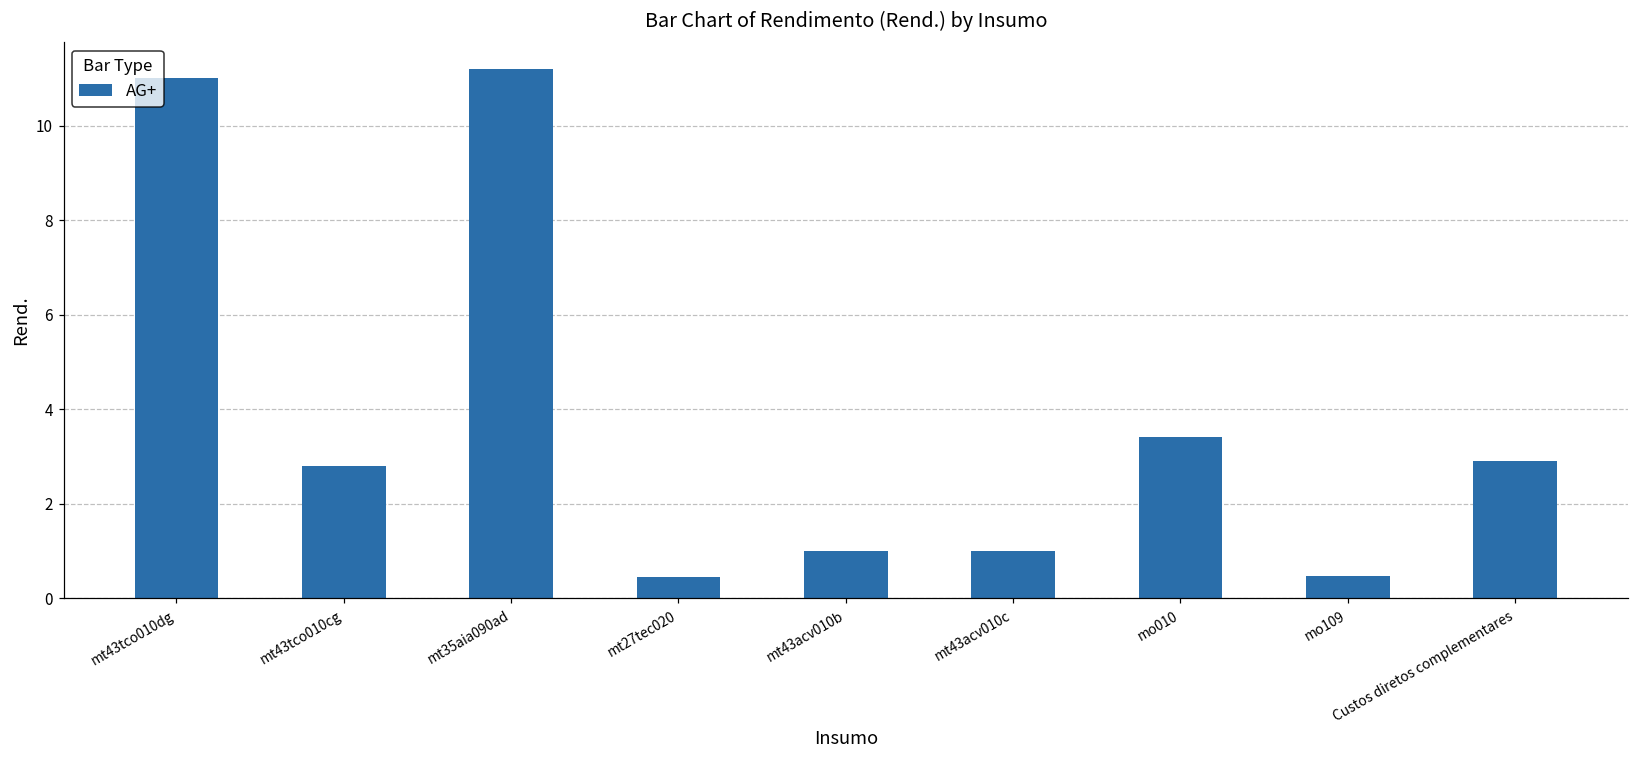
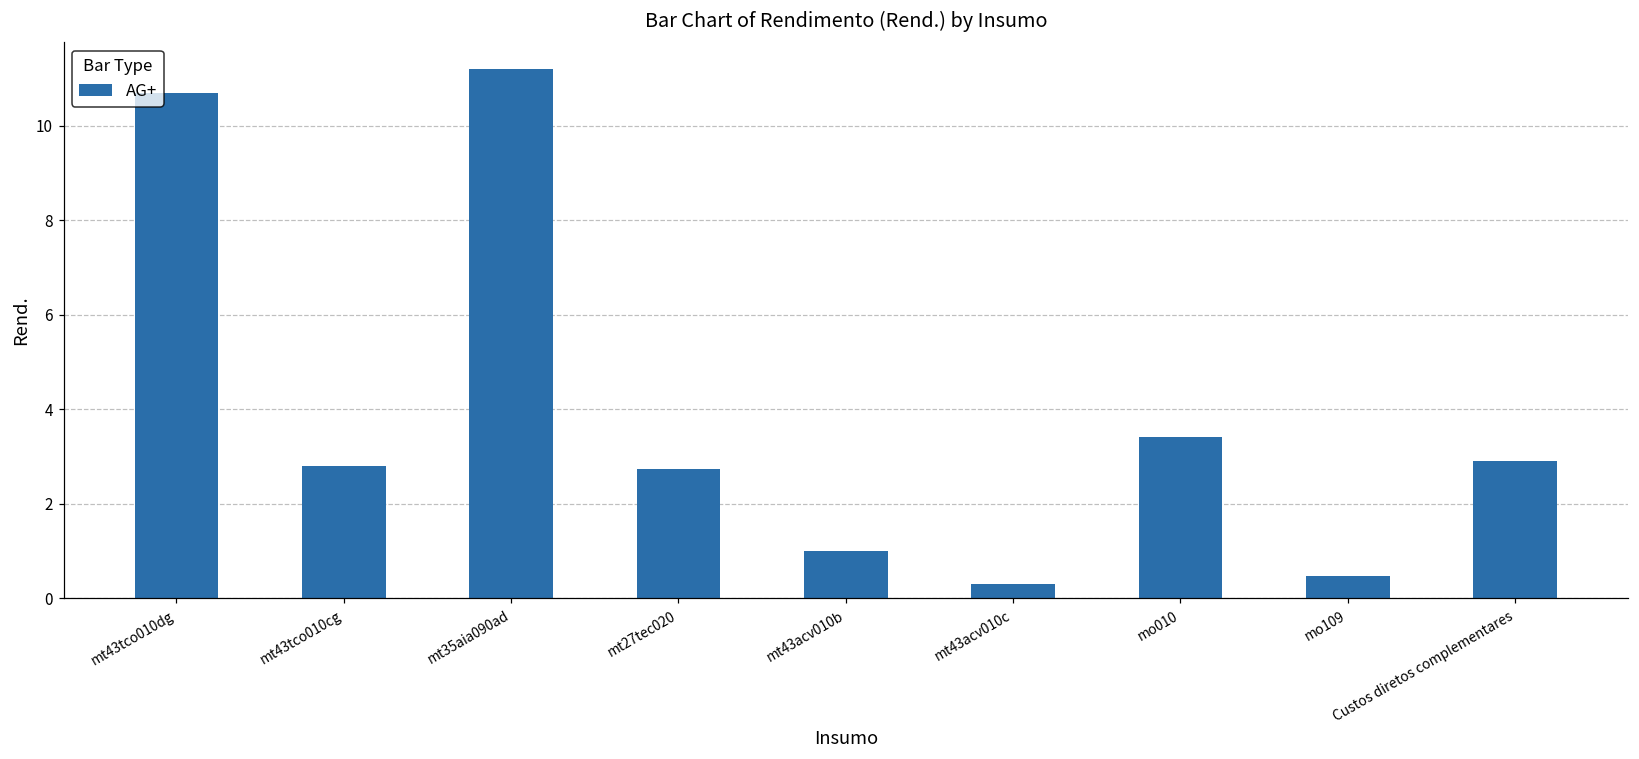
mt43tco010dg: 11.0 -> 10.7
mt27tec020: 0.4 -> 2.7
mt43acv010c: 1.0 -> 0.3
